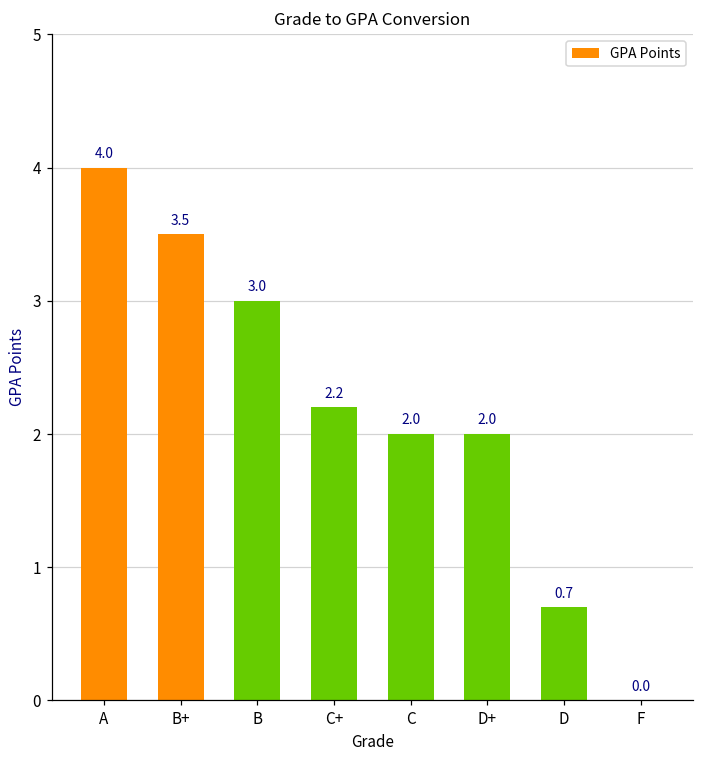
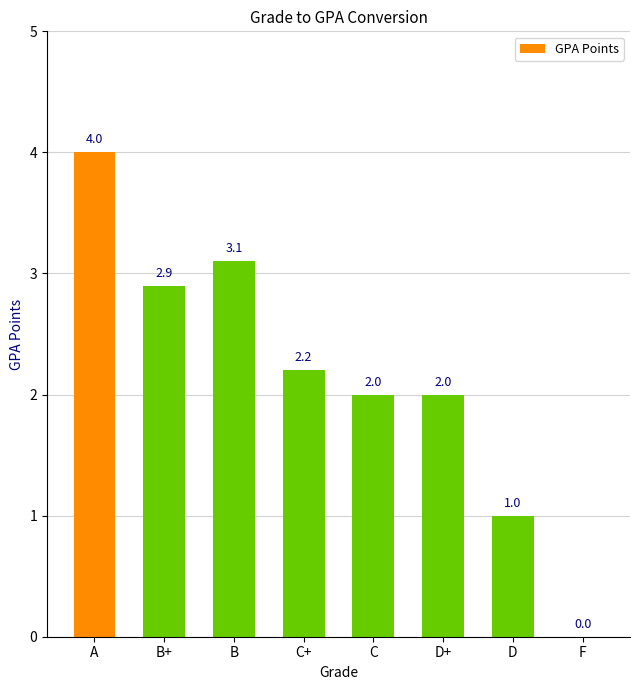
B+: 3.5 -> 2.9
B: 3.0 -> 3.1
D: 0.7 -> 1.0
